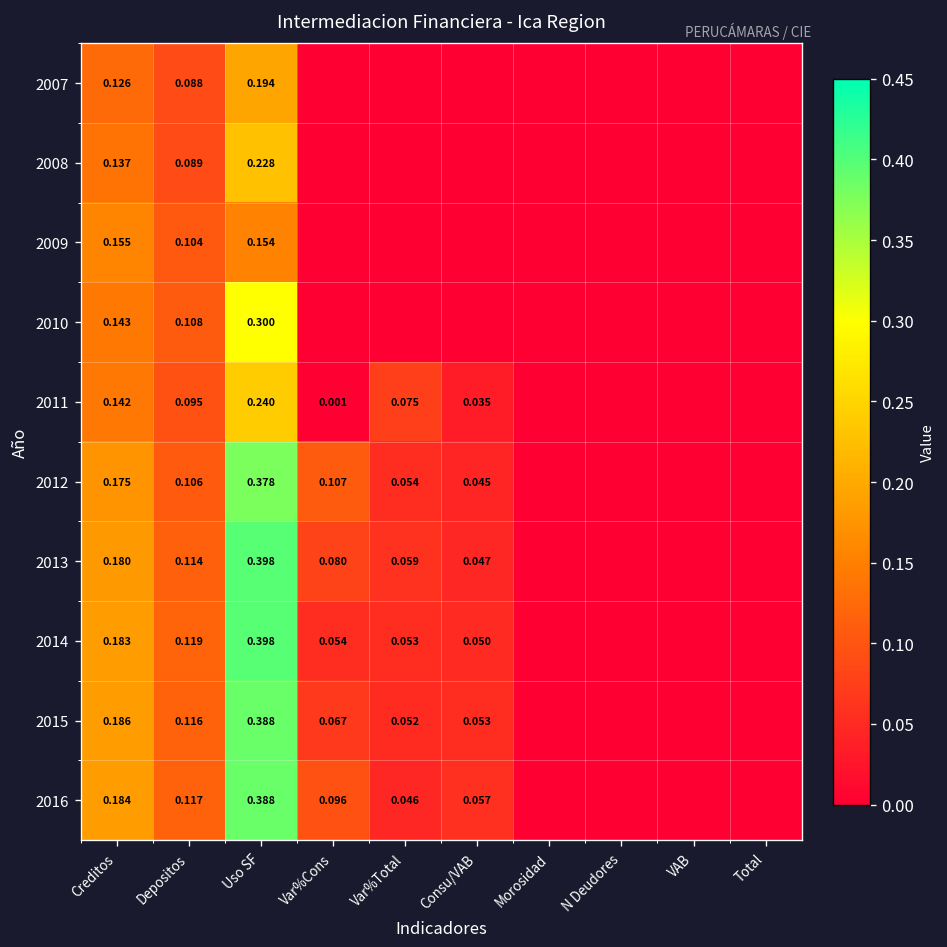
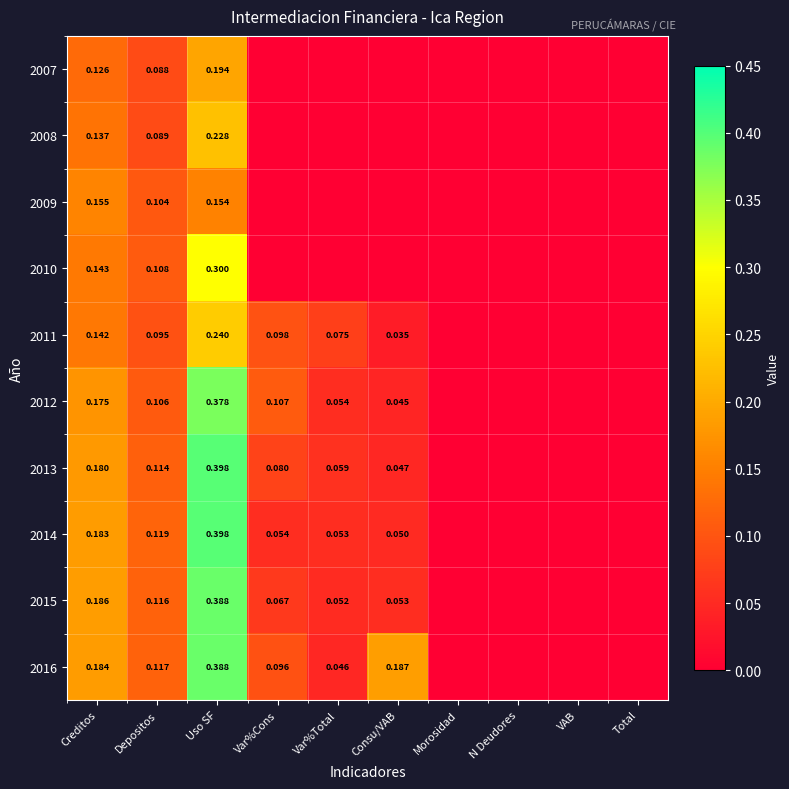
2011, Var%Cons: 0.001 -> 0.098
2016, Consu/VAB: 0.057 -> 0.187
